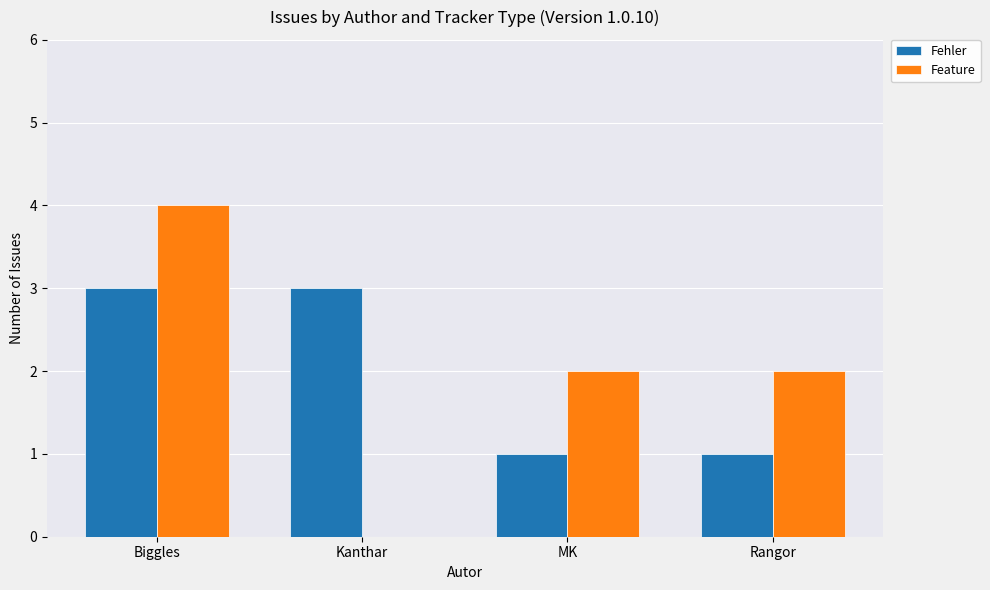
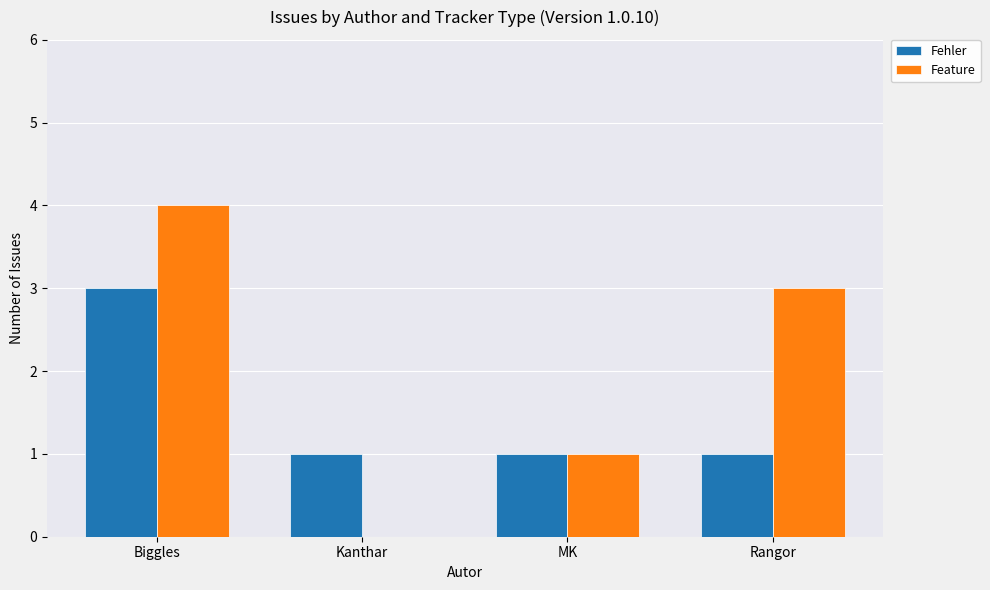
Fehler, Kanthar: 3 -> 1
Feature, MK: 2 -> 1
Feature, Rangor: 2 -> 3
